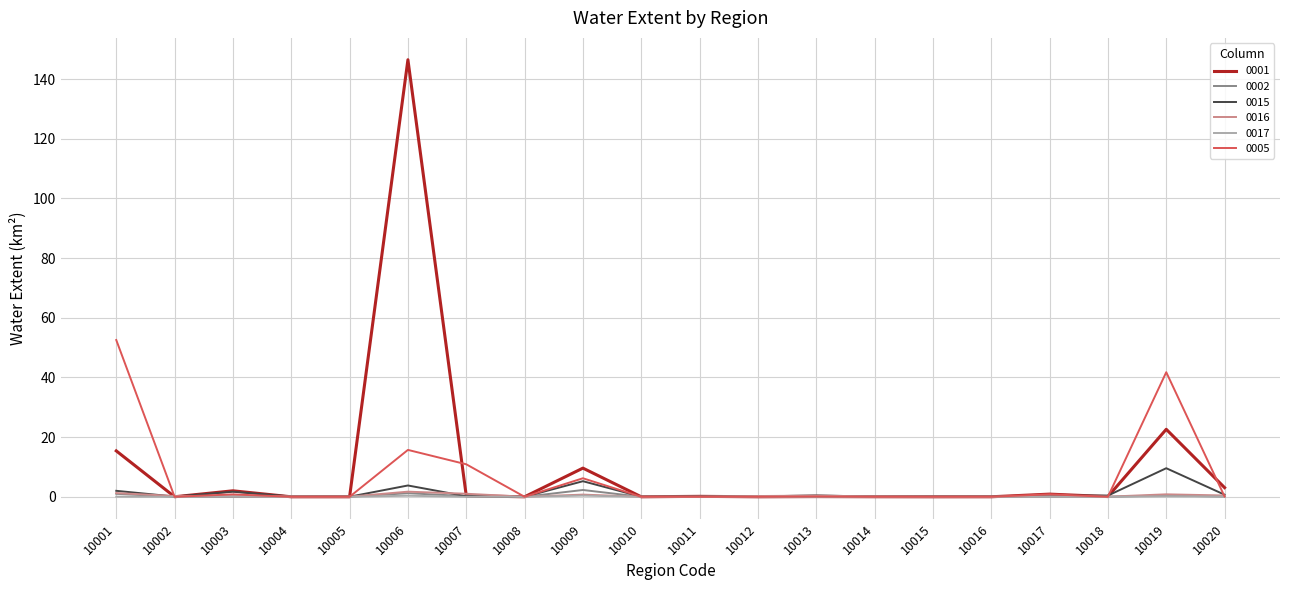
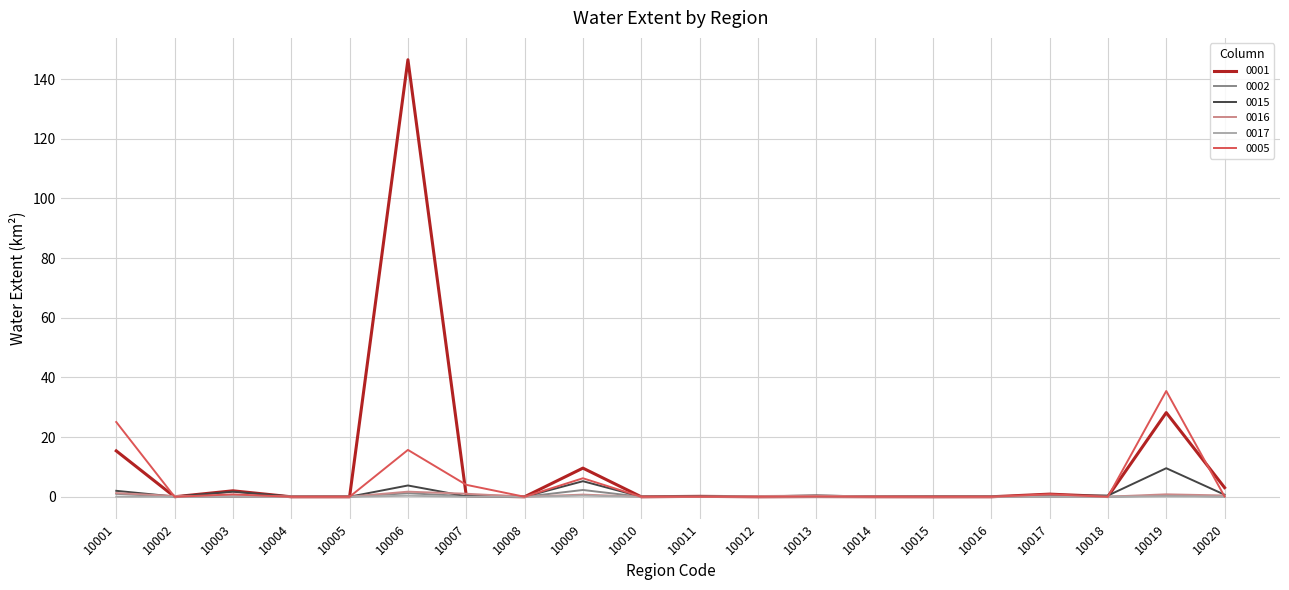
0005, 10001: 53 -> 25
0005, 10007: 11 -> 4
0001, 10019: 23 -> 28
0005, 10019: 42 -> 35
